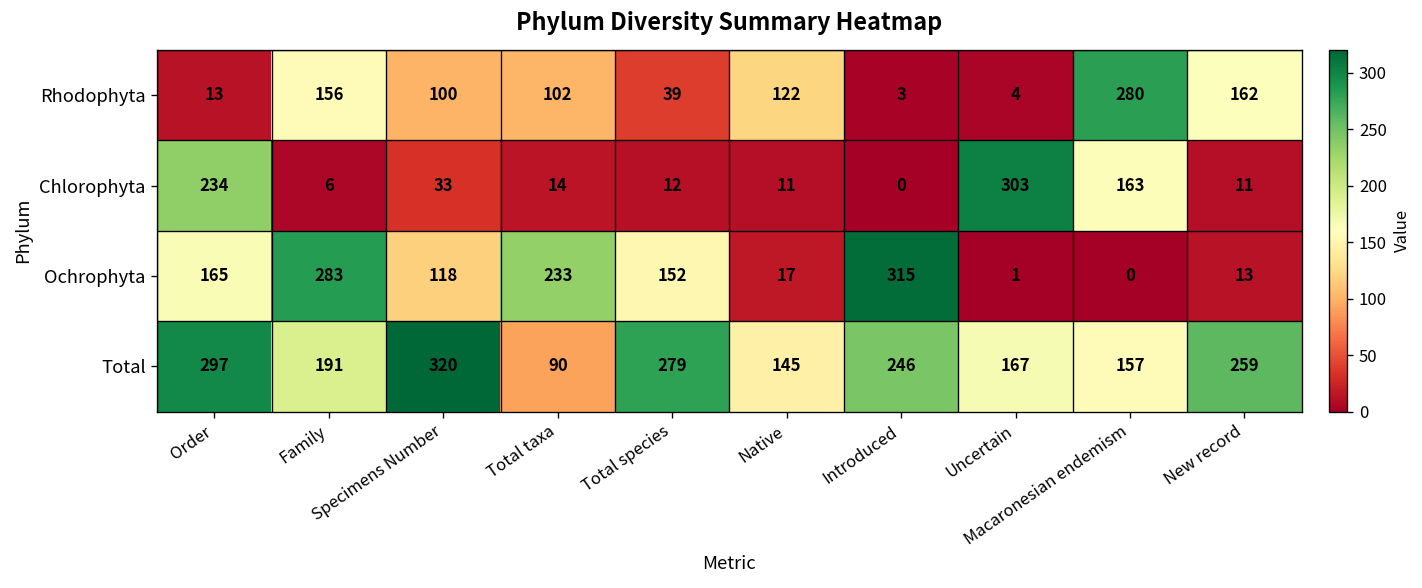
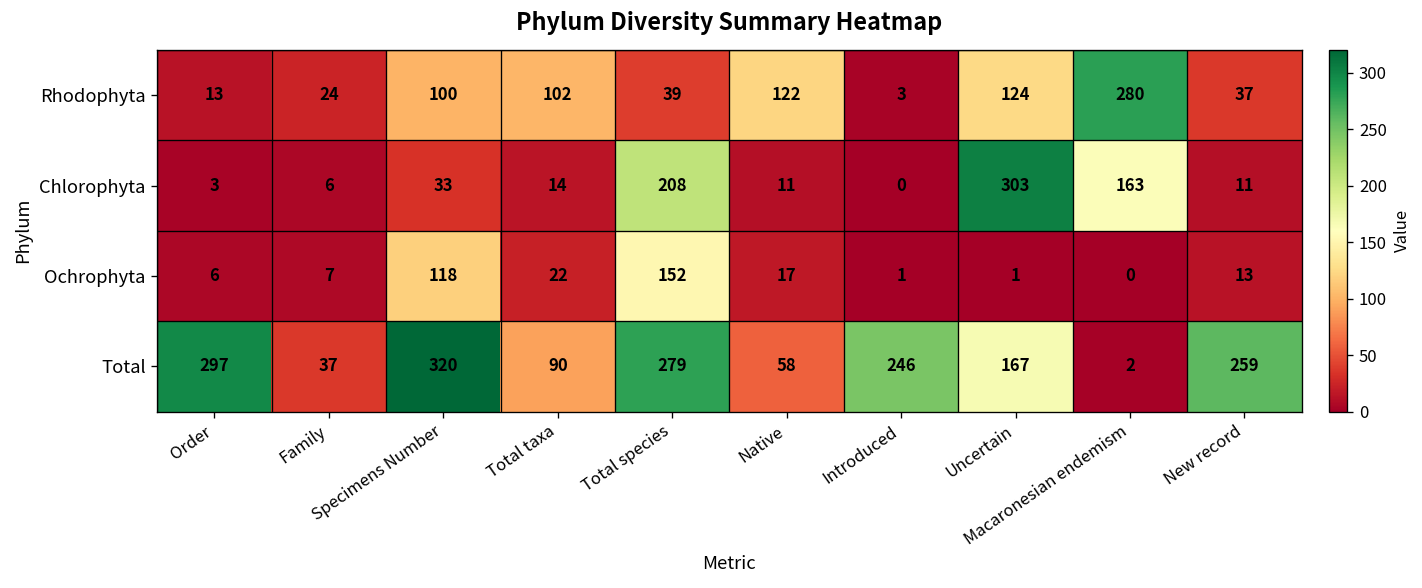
Rhodophyta, Family: 156 -> 24
Rhodophyta, Uncertain: 4 -> 124
Rhodophyta, New record: 162 -> 37
Chlorophyta, Order: 234 -> 3
Chlorophyta, Total species: 12 -> 208
Ochrophyta, Order: 165 -> 6
Ochrophyta, Family: 283 -> 7
Ochrophyta, Total taxa: 233 -> 22
Ochrophyta, Introduced: 315 -> 1
Total, Family: 191 -> 37
Total, Native: 145 -> 58
Total, Macaronesian endemism: 157 -> 2
